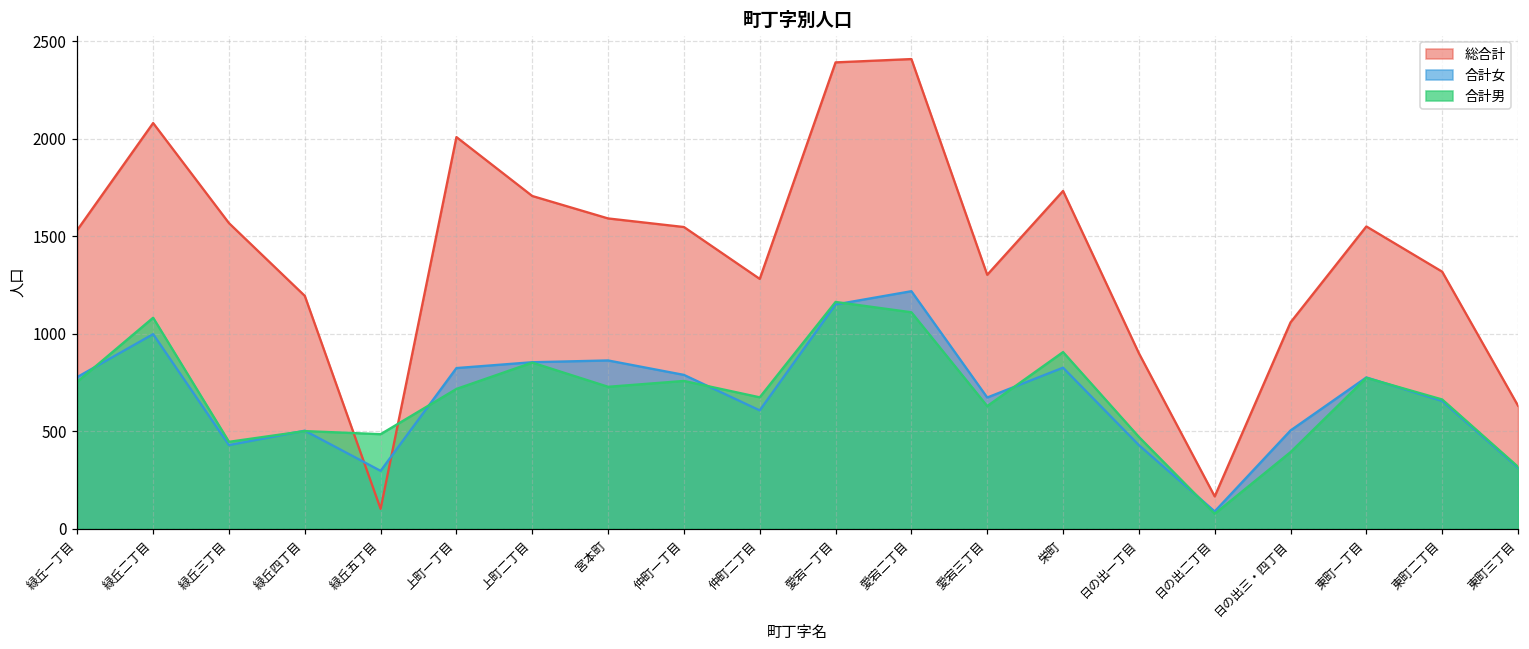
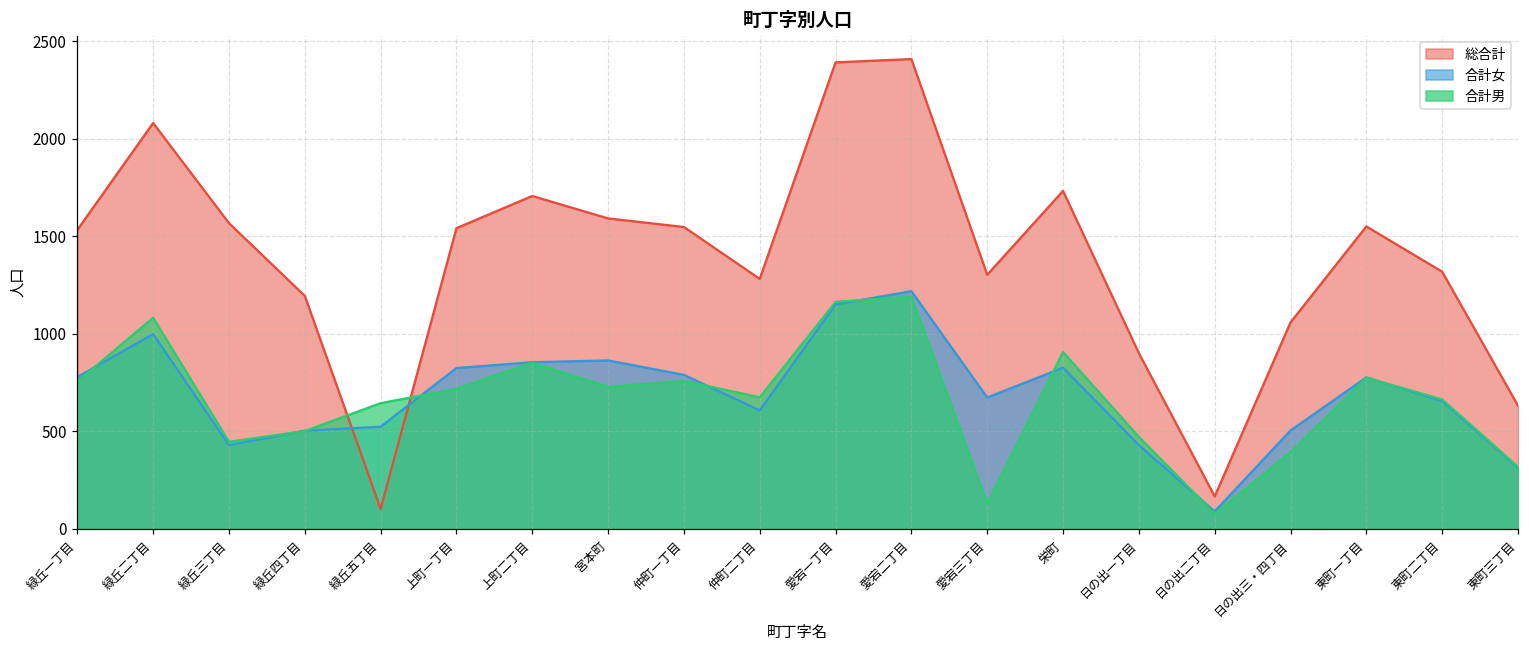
合計女, 緑丘五丁目: 300 -> 520
合計男, 緑丘五丁目: 490 -> 640
総合計, 上町一丁目: 2010 -> 1540
合計男, 愛宕二丁目: 1110 -> 1190
合計男, 愛宕三丁目: 630 -> 130
